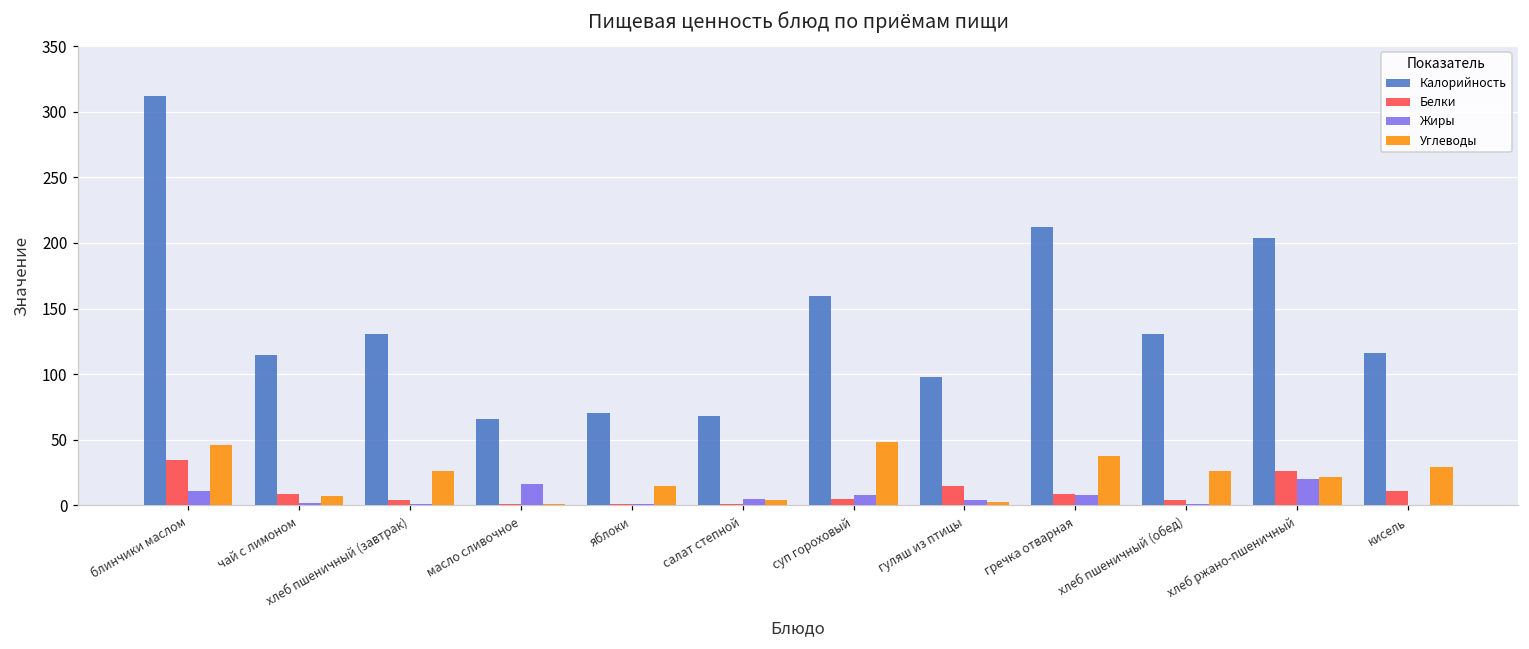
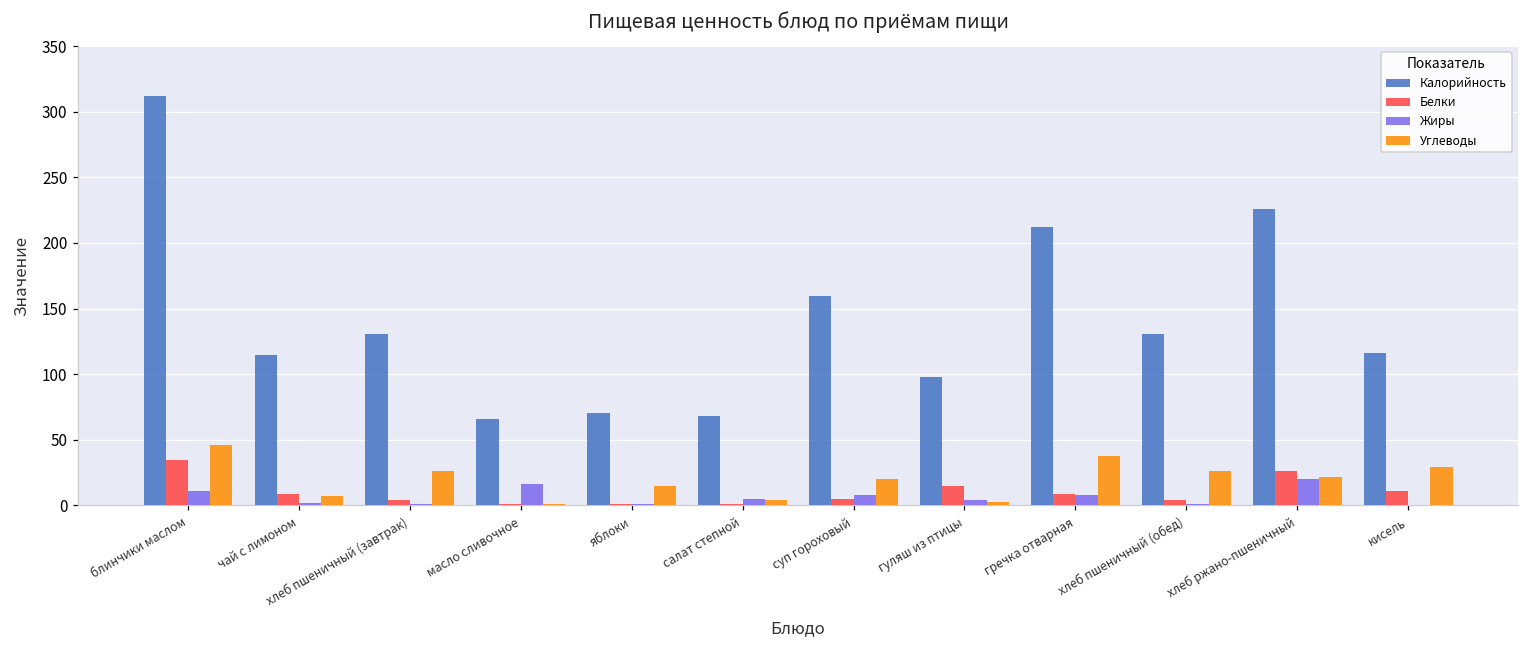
Углеводы, суп гороховый: 48 -> 20
Калорийность, хлеб ржано-пшеничный: 204 -> 226
